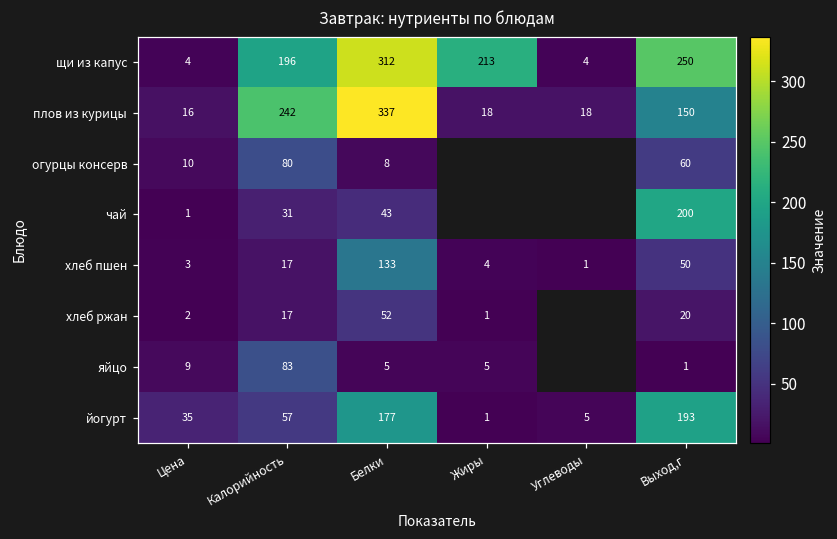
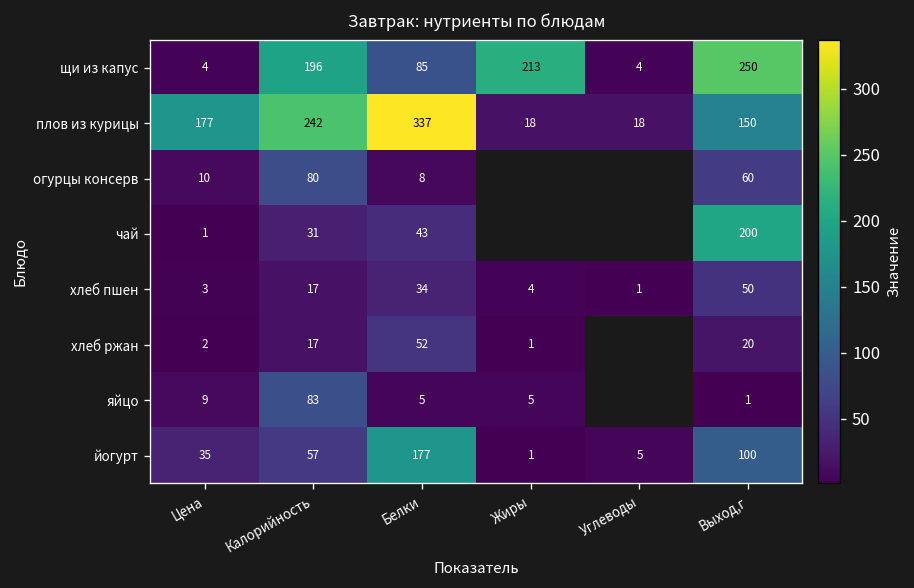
щи из капус, Белки: 312 -> 85
плов из курицы, Цена: 16 -> 177
хлеб пшен, Белки: 133 -> 34
йогурт, Выход,г: 193 -> 100
